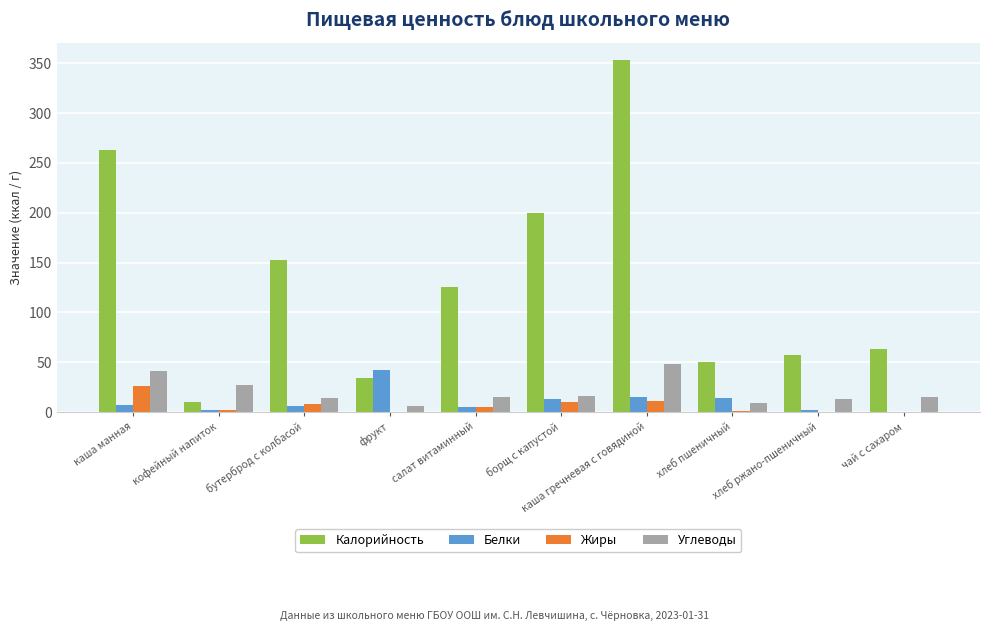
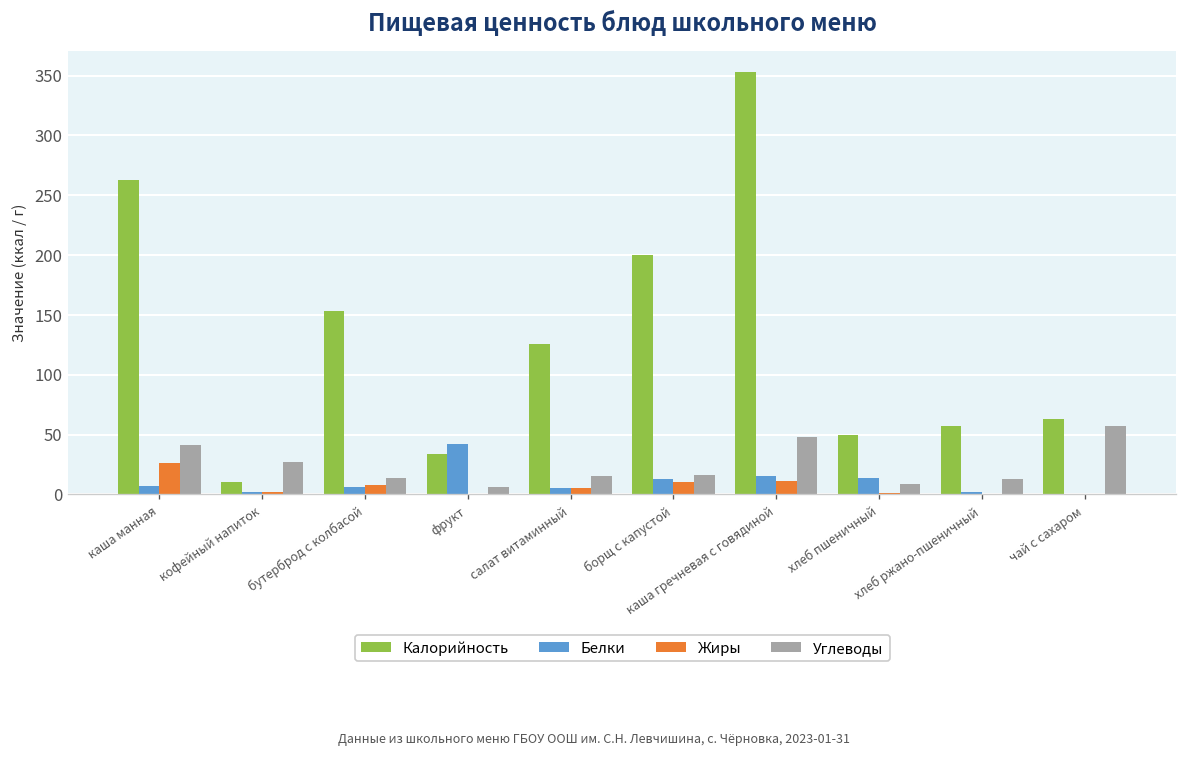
Углеводы, чай с сахаром: 20 -> 60
